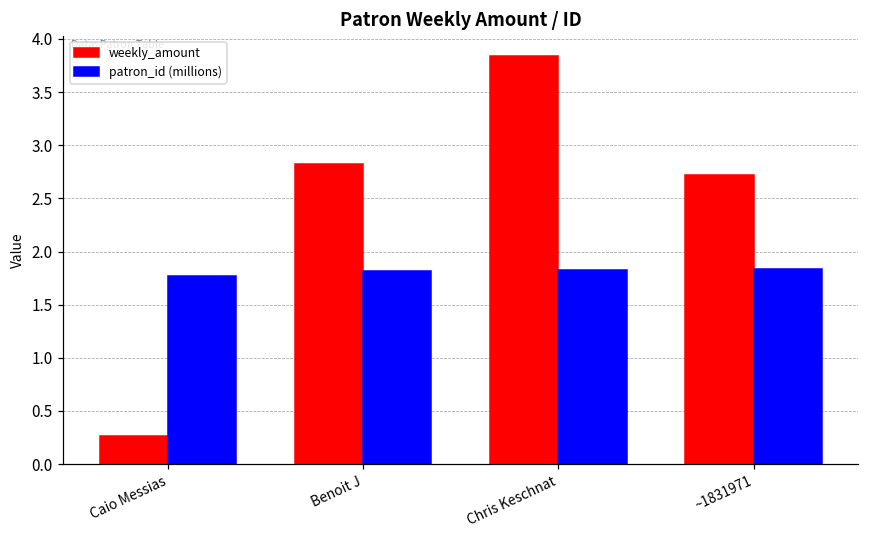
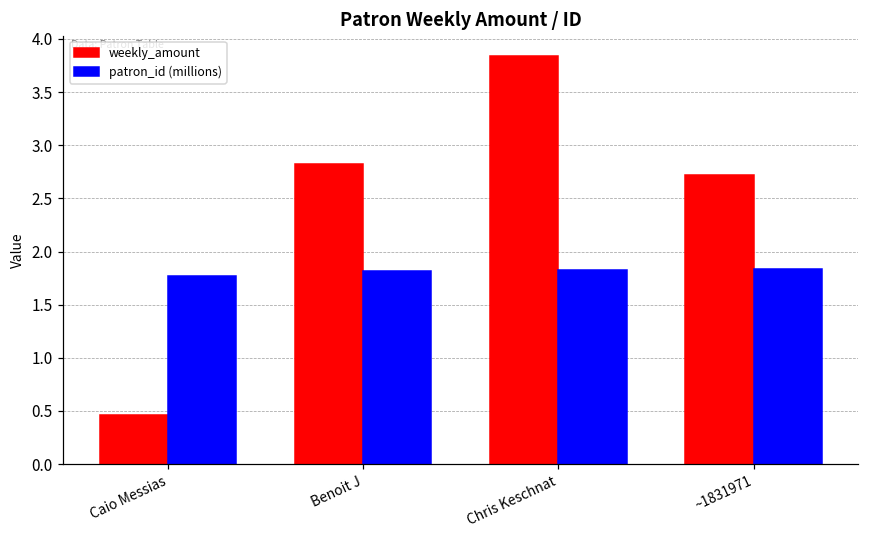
weekly_amount, Caio Messias: 0.3 -> 0.5
